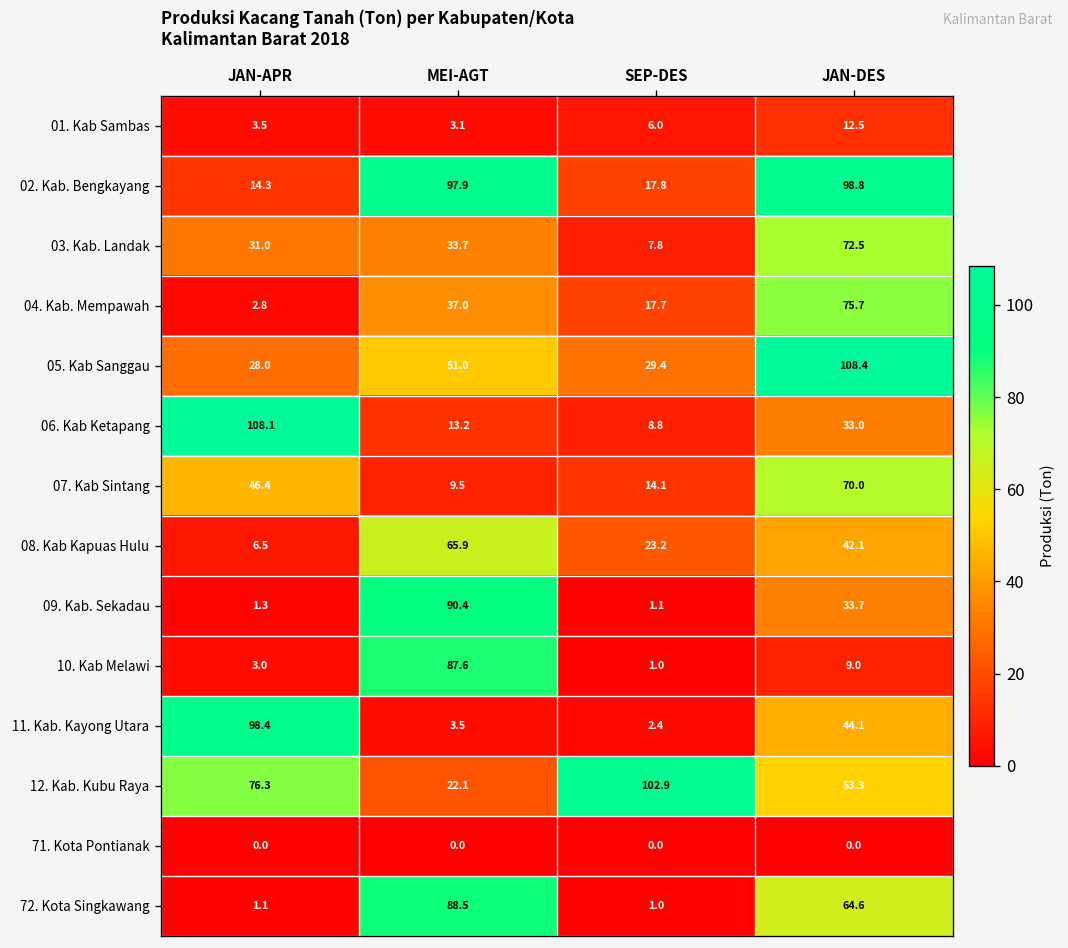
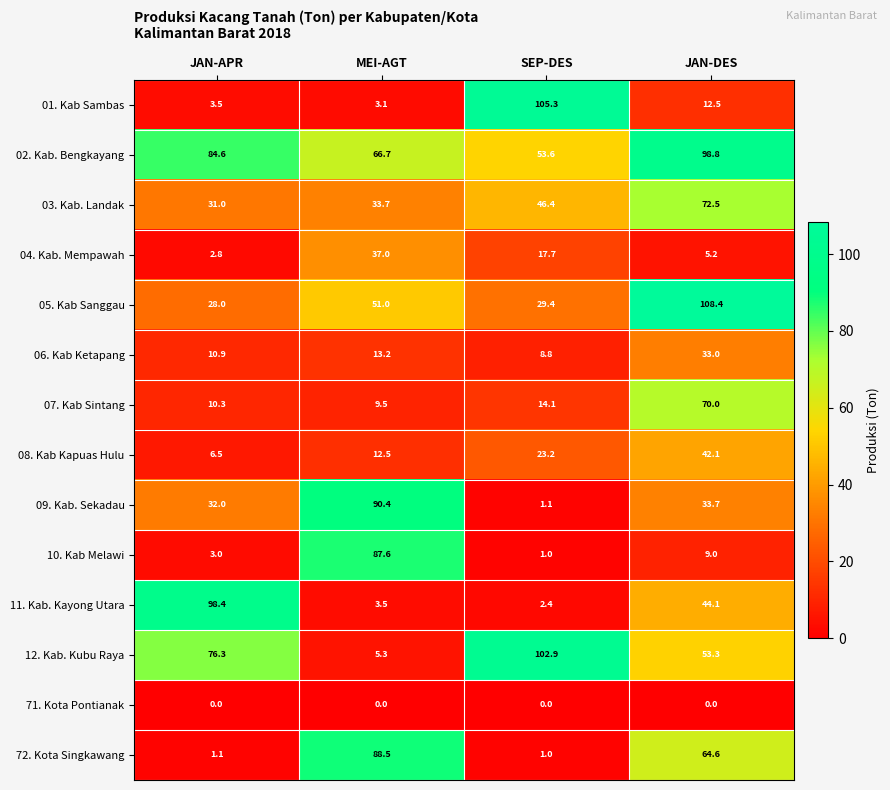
01. Kab Sambas, SEP-DES: 6.0 -> 105.3
02. Kab. Bengkayang, JAN-APR: 14.3 -> 84.6
02. Kab. Bengkayang, MEI-AGT: 97.9 -> 66.7
02. Kab. Bengkayang, SEP-DES: 17.8 -> 53.6
03. Kab. Landak, SEP-DES: 7.8 -> 46.4
04. Kab. Mempawah, JAN-DES: 75.7 -> 5.2
06. Kab Ketapang, JAN-APR: 108.1 -> 10.9
07. Kab Sintang, JAN-APR: 46.4 -> 10.3
08. Kab Kapuas Hulu, MEI-AGT: 65.9 -> 12.5
09. Kab. Sekadau, JAN-APR: 1.3 -> 32.0
12. Kab. Kubu Raya, MEI-AGT: 22.1 -> 5.3
